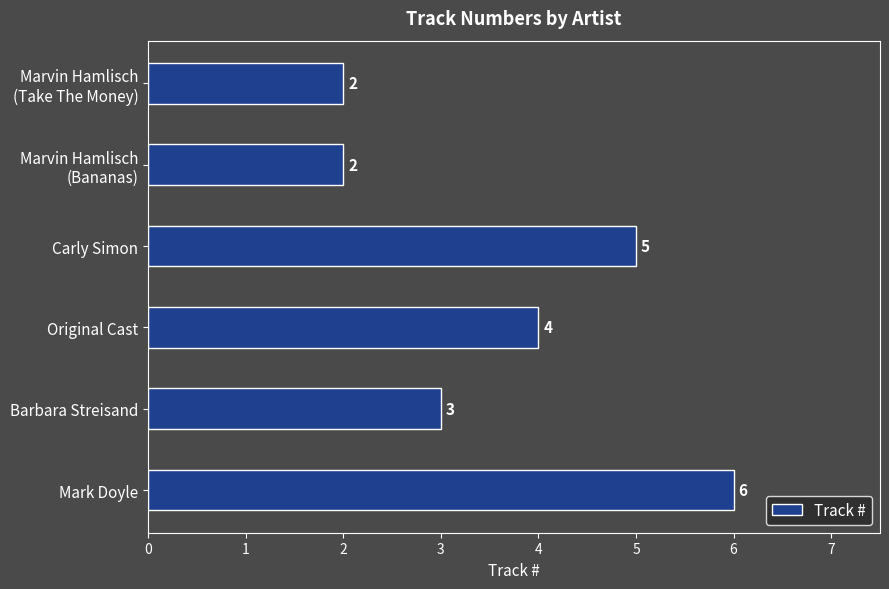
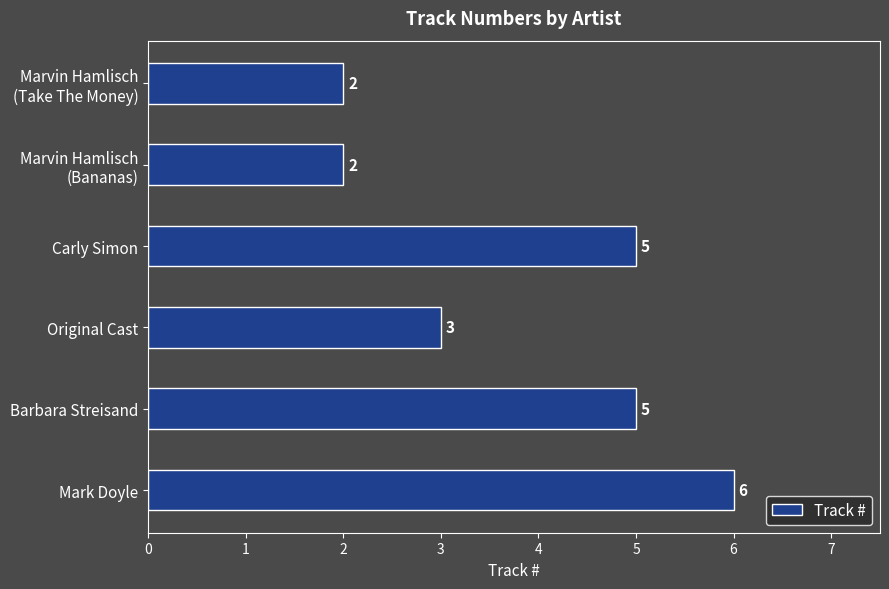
Original Cast: 4 -> 3
Barbara Streisand: 3 -> 5
